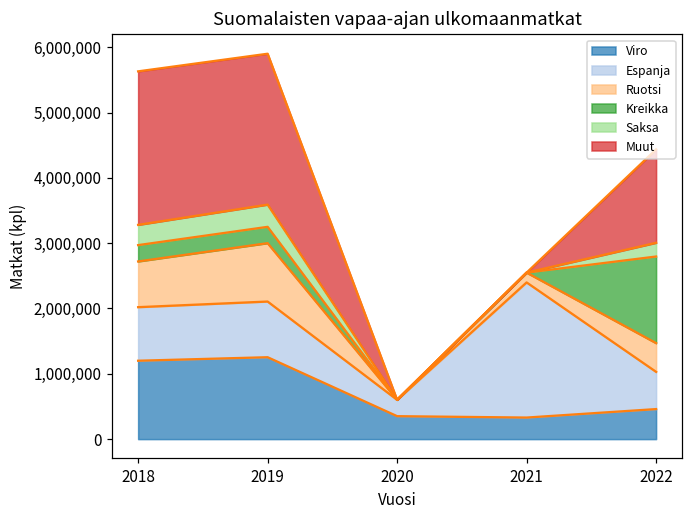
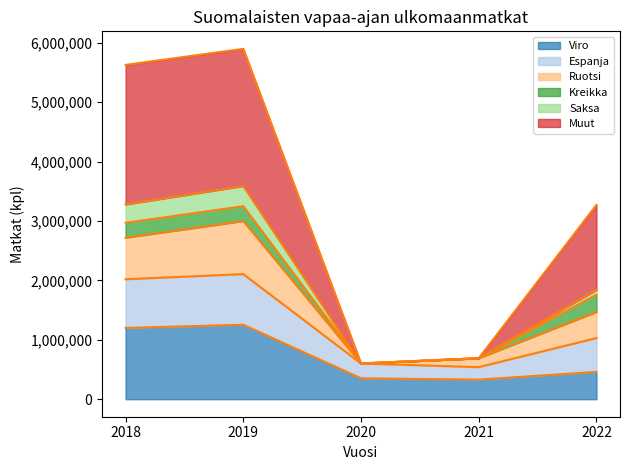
Espanja, 2021: 2,100,000 -> 200,000
Kreikka, 2022: 1,300,000 -> 300,000
Saksa, 2022: 200,000 -> 100,000
